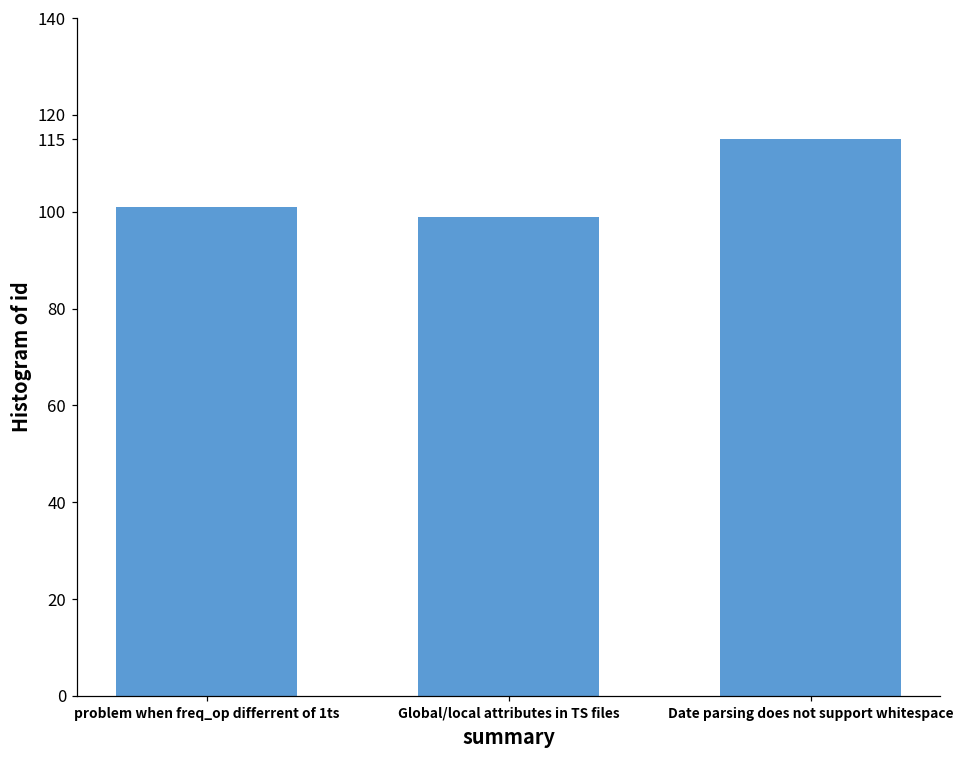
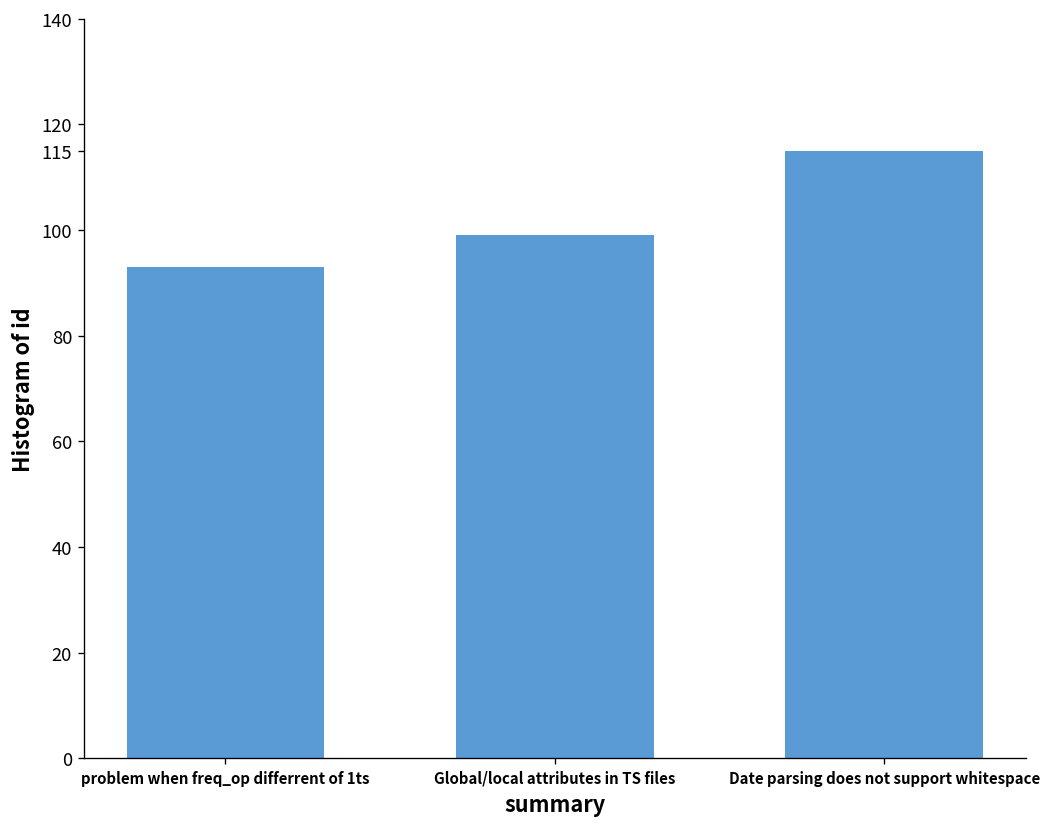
problem when freq_op differrent of 1ts: 101 -> 93
